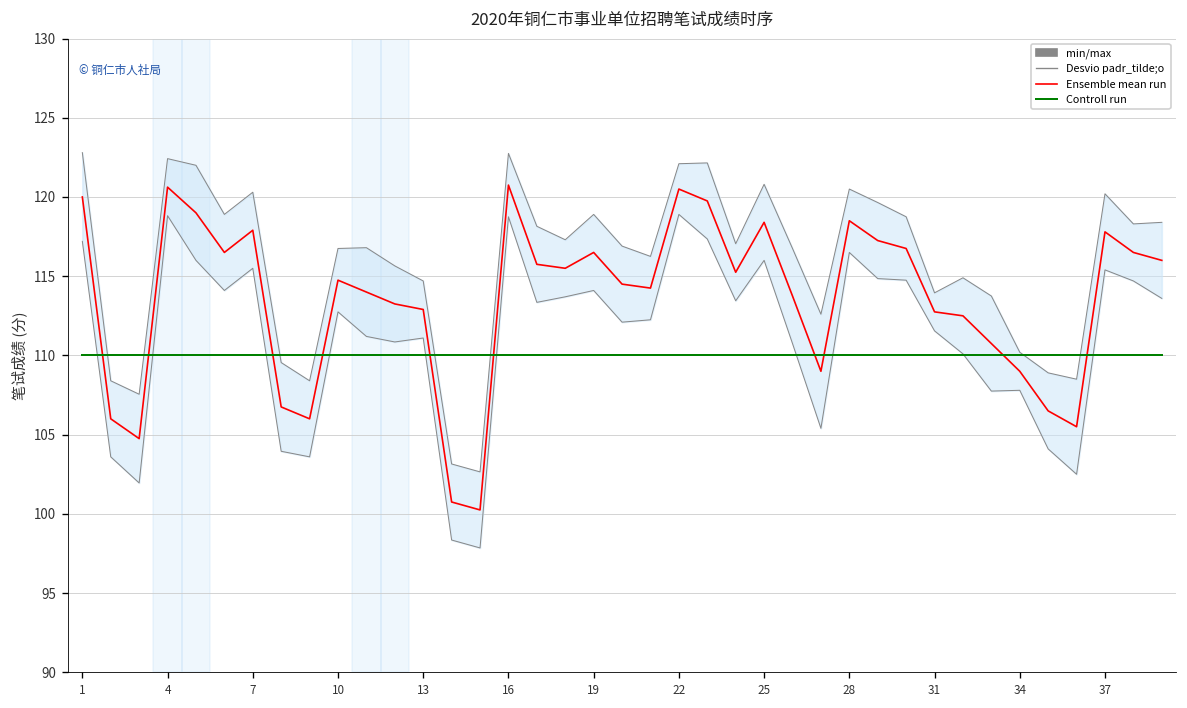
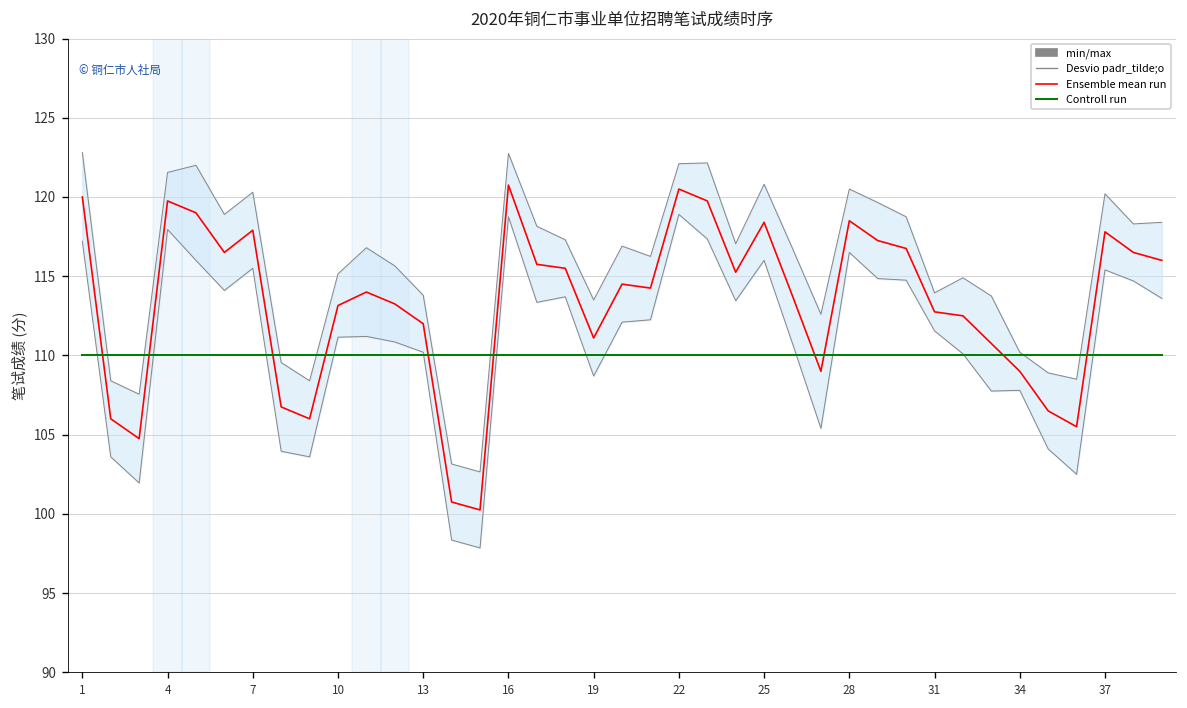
Ensemble mean run, 4: 120.6 -> 119.8
Ensemble mean run, 10: 114.8 -> 113.2
Ensemble mean run, 13: 112.9 -> 112.0
Ensemble mean run, 19: 116.5 -> 111.1
